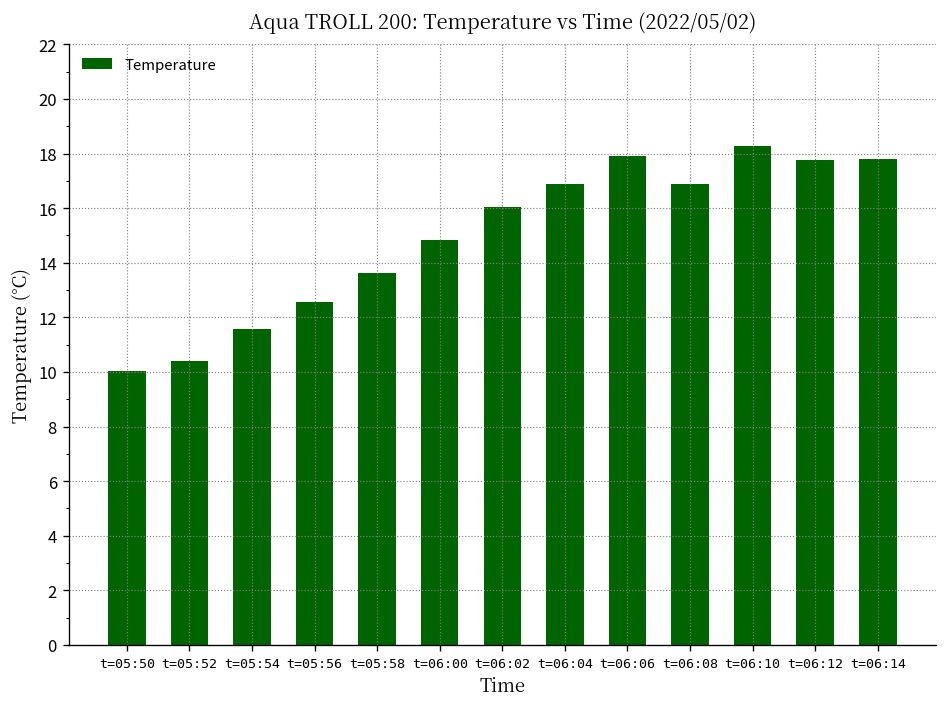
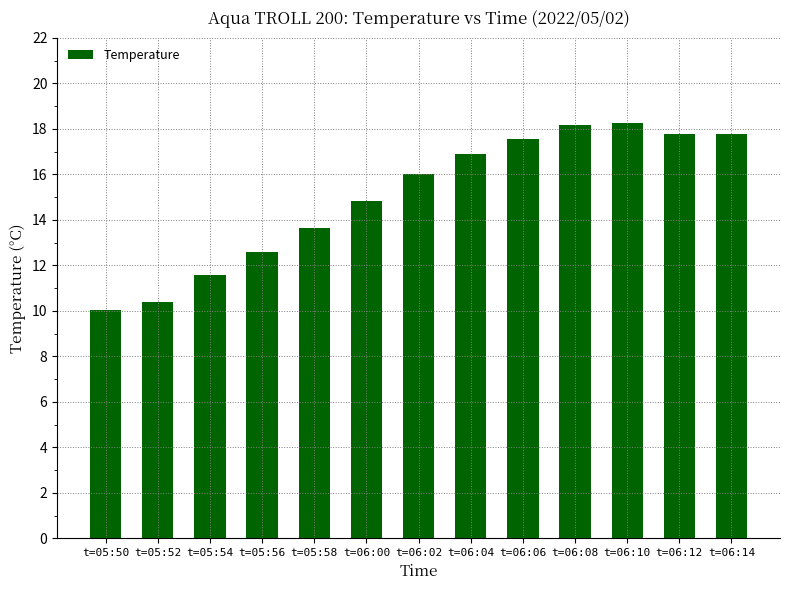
t=06:06: 17.9 -> 17.6
t=06:08: 16.9 -> 18.2
